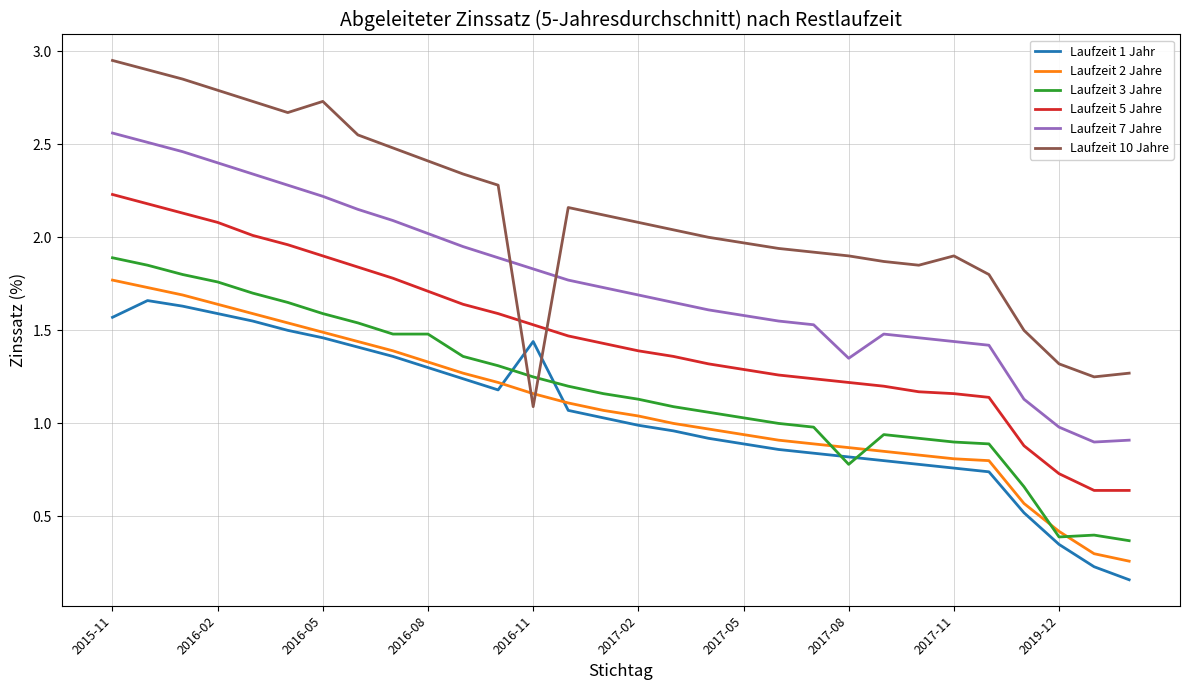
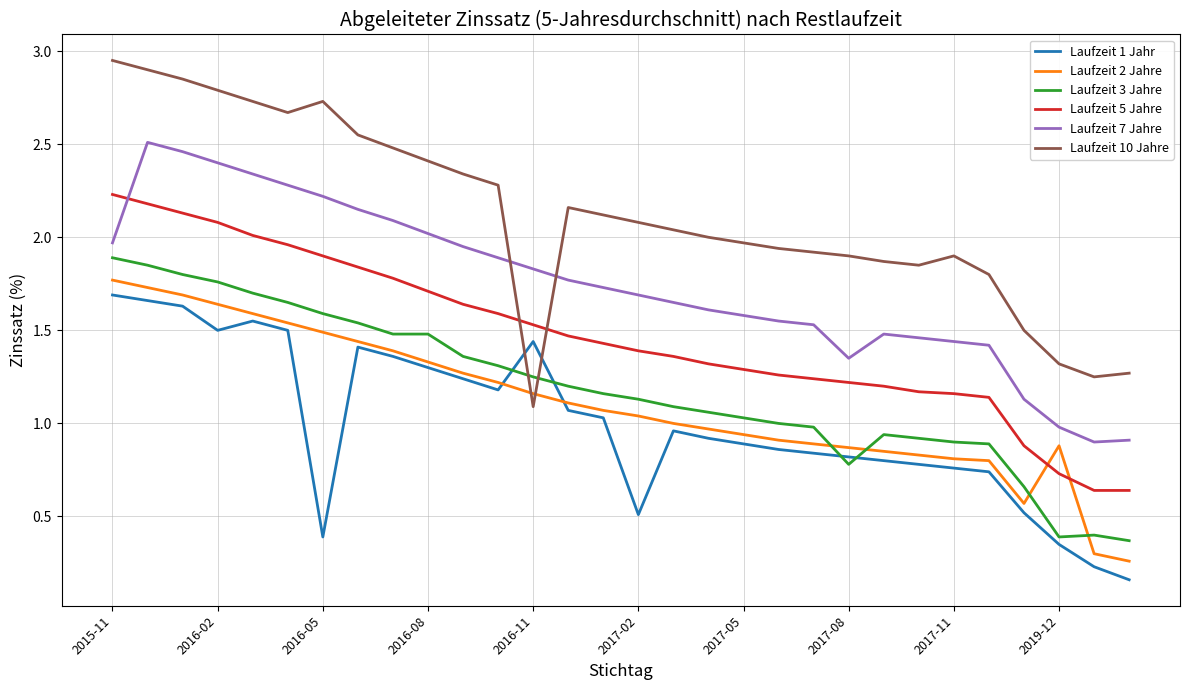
Laufzeit 1 Jahr, 2015-11: 1.57 -> 1.69
Laufzeit 7 Jahre, 2015-11: 2.56 -> 1.97
Laufzeit 1 Jahr, 2016-02: 1.59 -> 1.50
Laufzeit 1 Jahr, 2016-05: 1.46 -> 0.39
Laufzeit 1 Jahr, 2017-02: 0.99 -> 0.51
Laufzeit 2 Jahre, 2019-12: 0.42 -> 0.88
